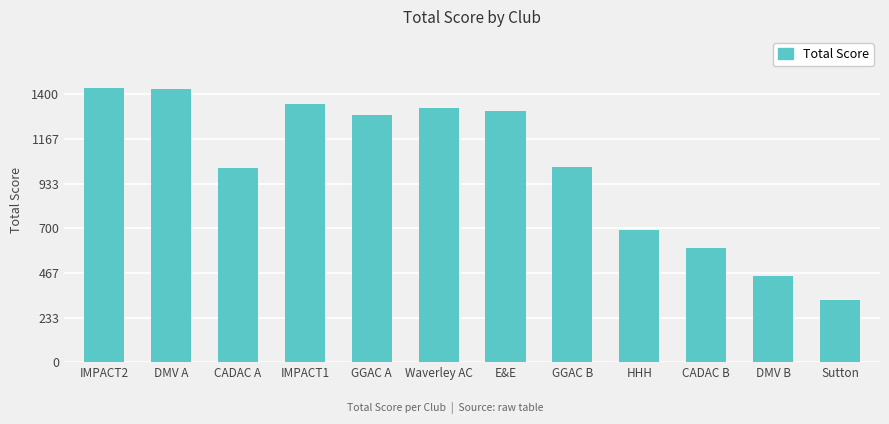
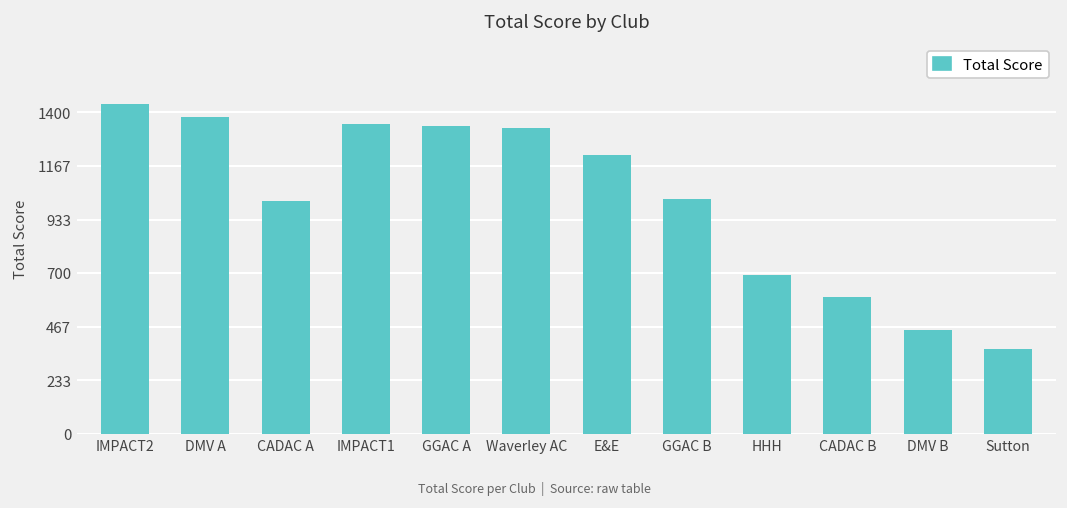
DMV A: 1430 -> 1380
GGAC A: 1290 -> 1340
E&E: 1320 -> 1210
Sutton: 330 -> 370
